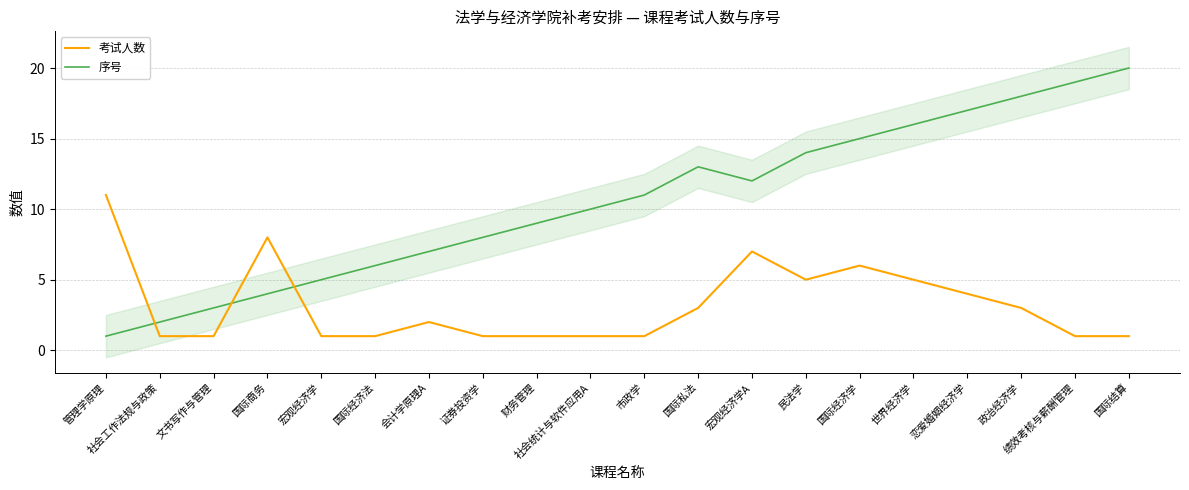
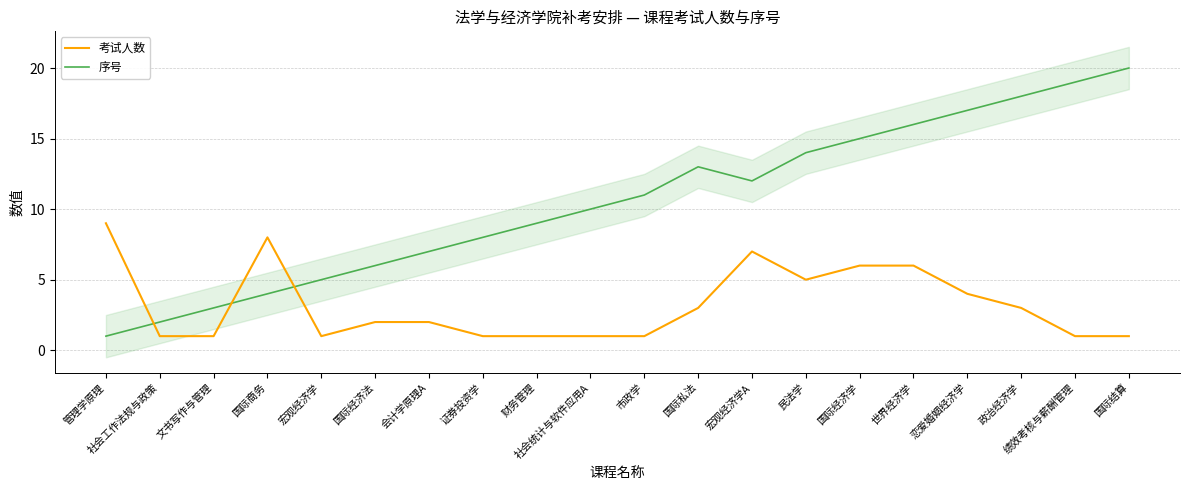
考试人数, 管理学原理: 11 -> 9
考试人数, 国际经济法: 1 -> 2
考试人数, 世界经济学: 5 -> 6
